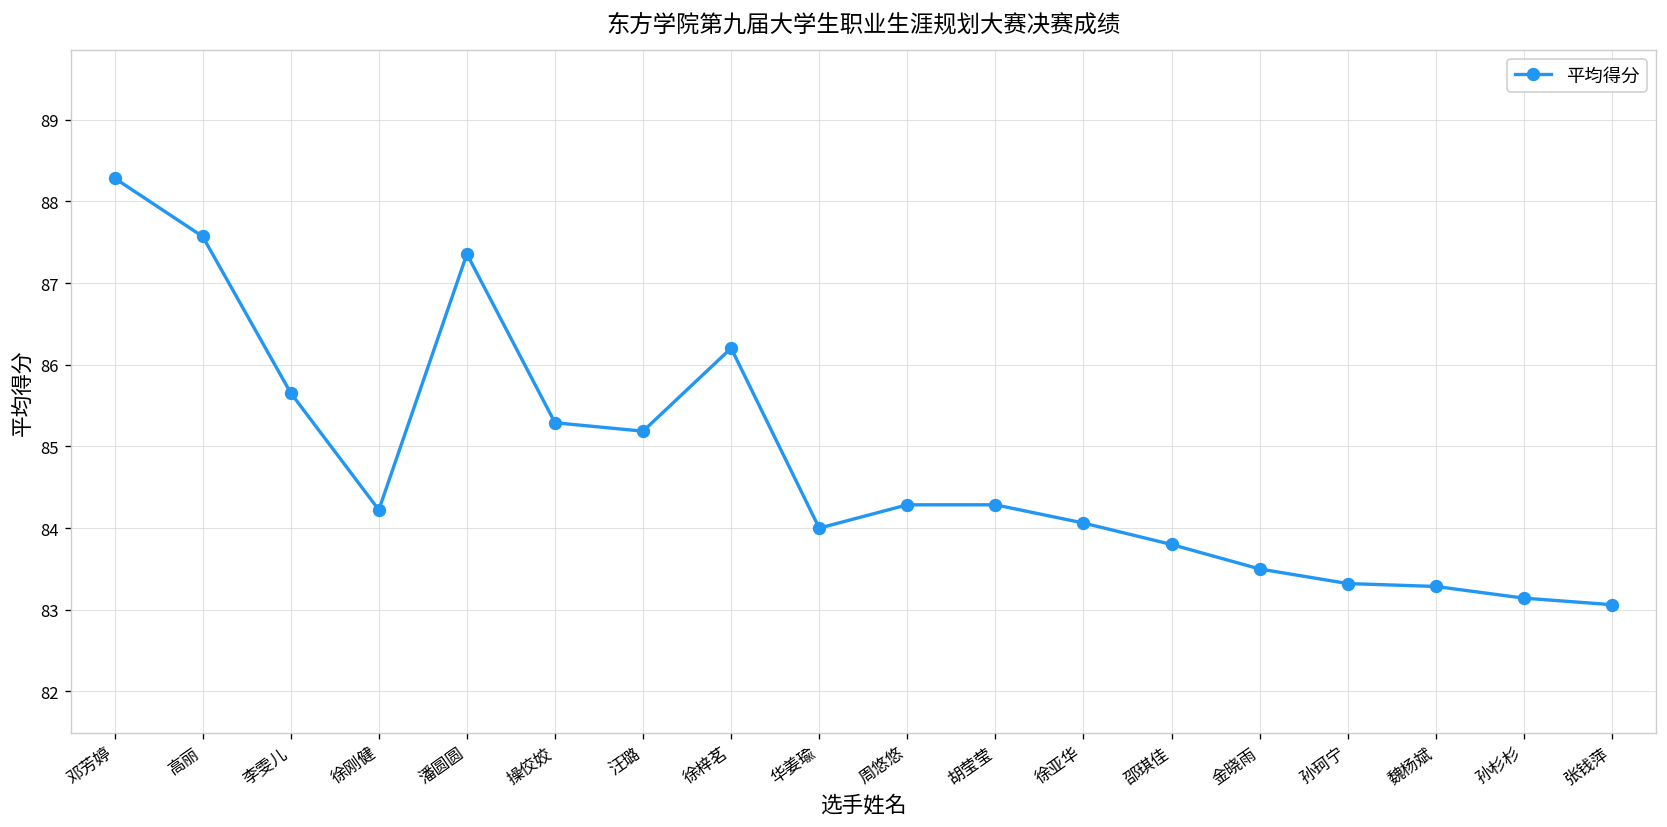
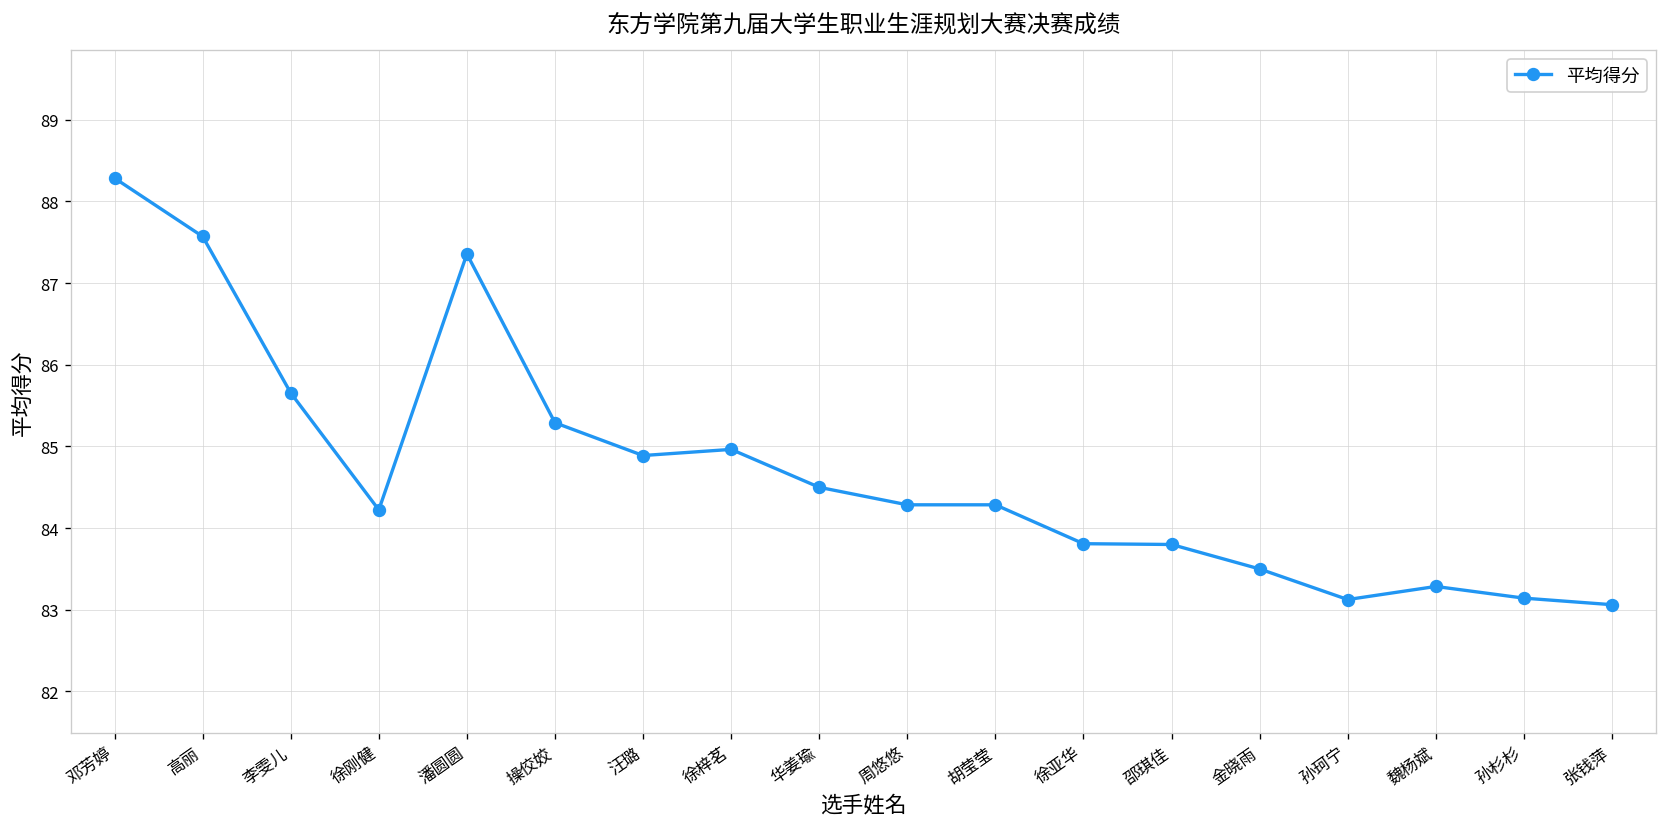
汪璐: 85.2 -> 84.9
徐梓茗: 86.2 -> 85.0
华姜瑜: 84.0 -> 84.5
徐亚华: 84.1 -> 83.8
孙珂宁: 83.3 -> 83.1
